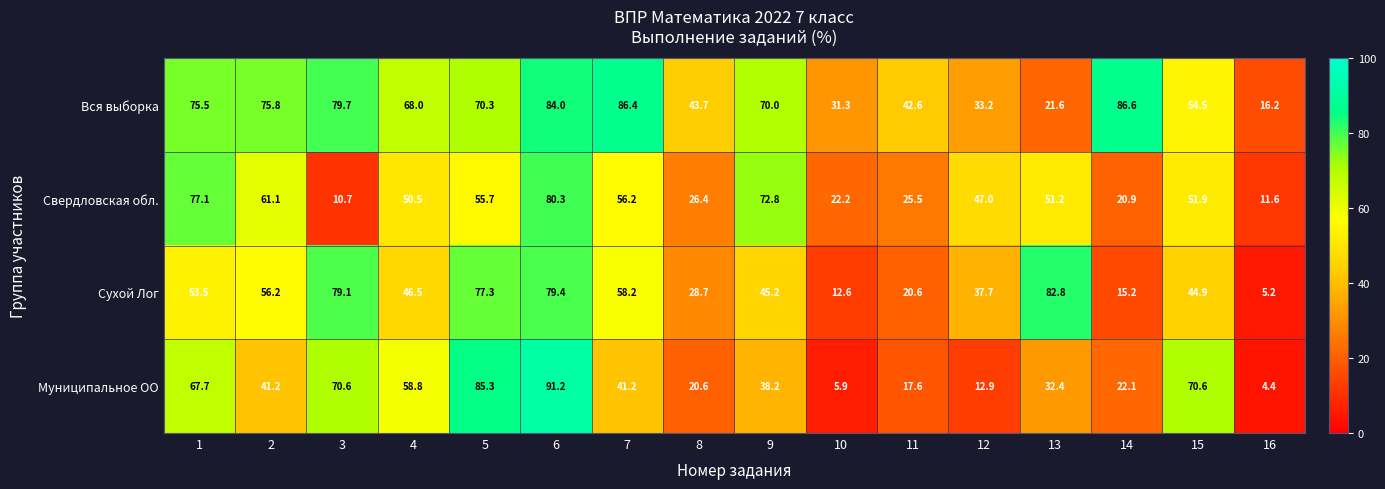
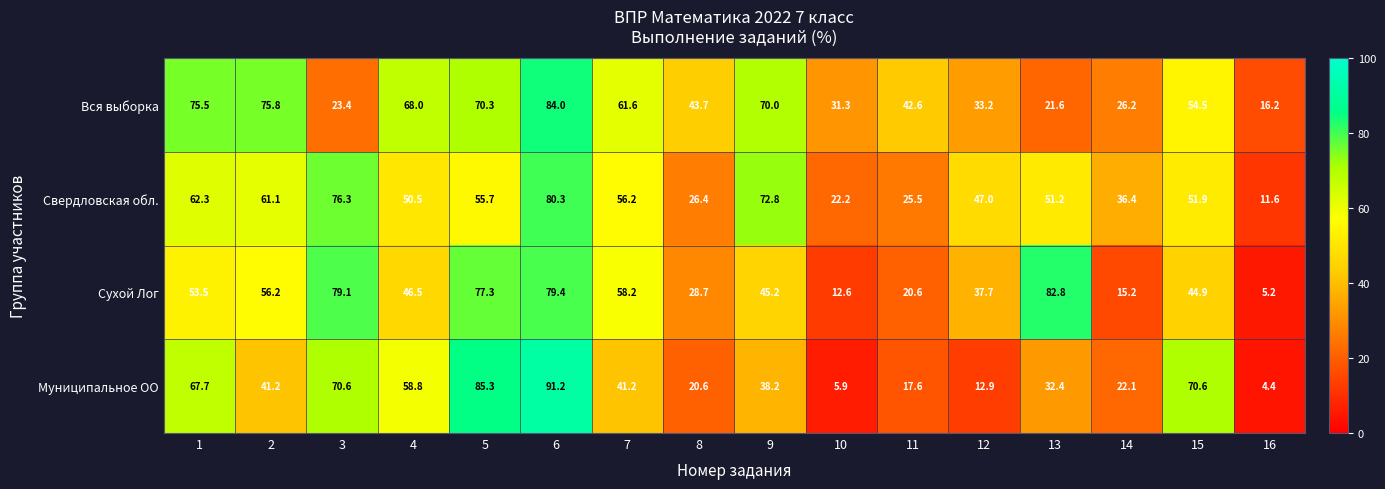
Вся выборка, 3: 79.7 -> 23.4
Вся выборка, 7: 86.4 -> 61.6
Вся выборка, 14: 86.6 -> 26.2
Свердловская обл., 1: 77.1 -> 62.3
Свердловская обл., 3: 10.7 -> 76.3
Свердловская обл., 14: 20.9 -> 36.4
